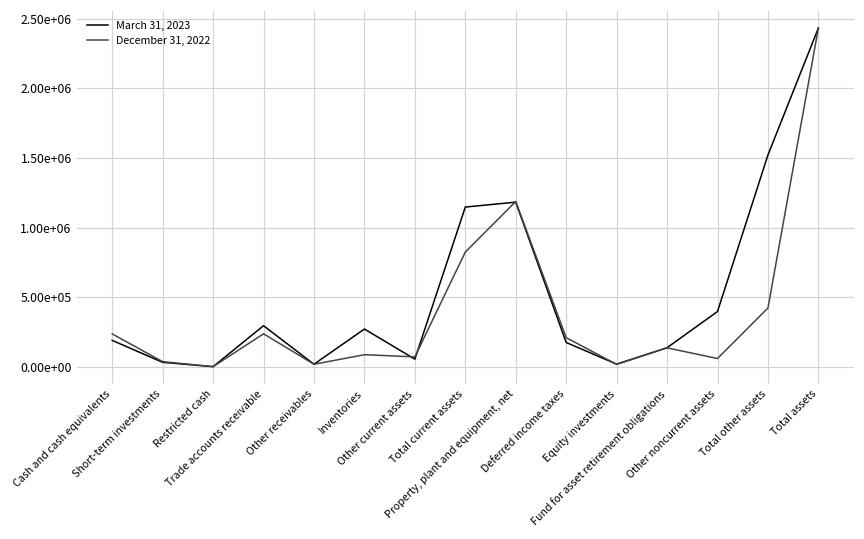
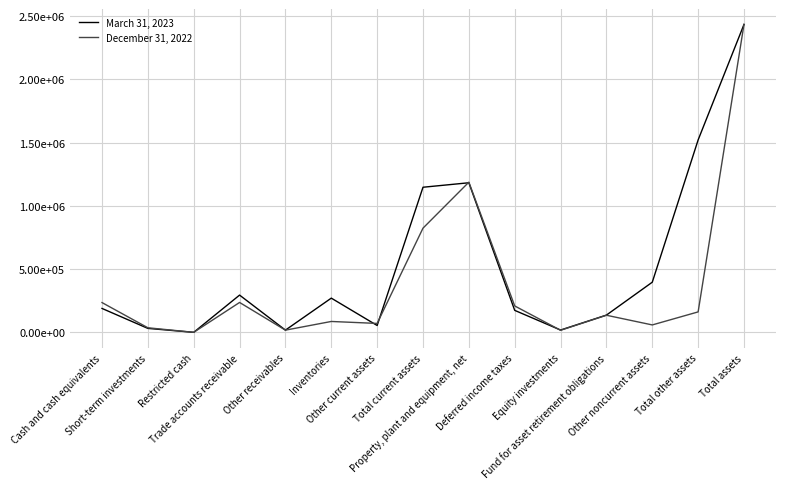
December 31, 2022, Total other assets: 420000 -> 160000
